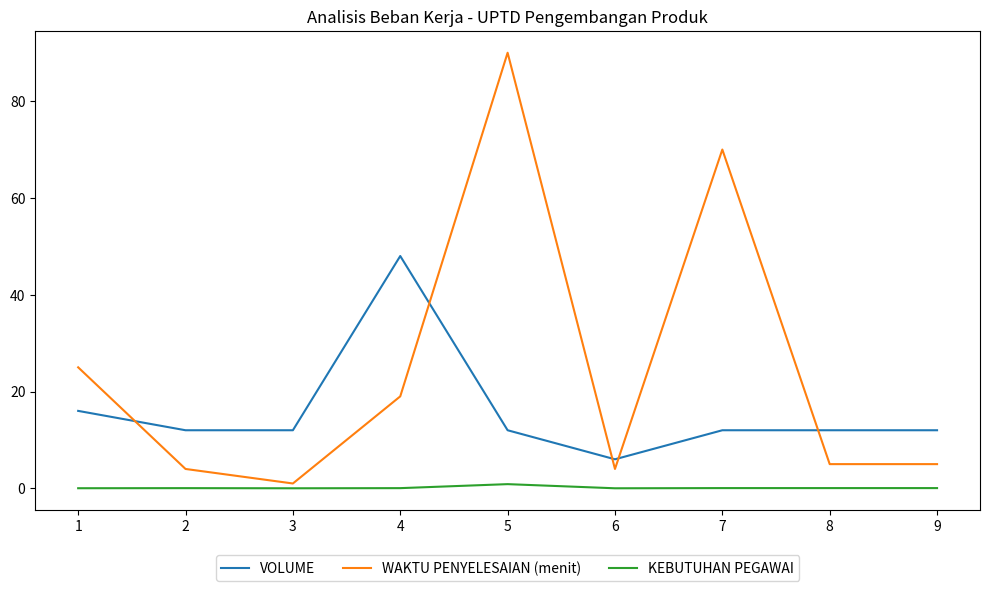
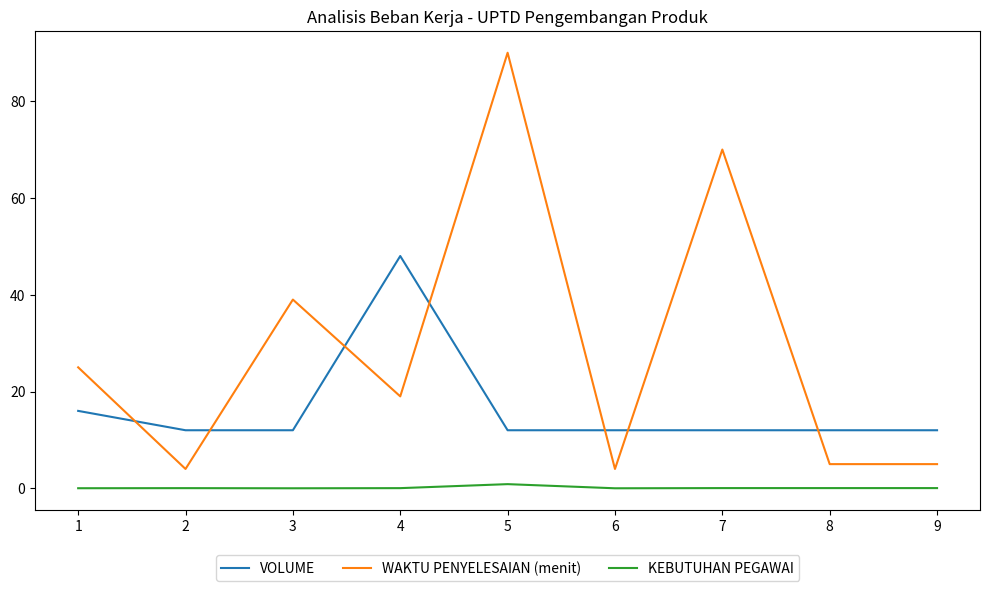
WAKTU PENYELESAIAN (menit), 3: 1 -> 39
VOLUME, 6: 6 -> 12
